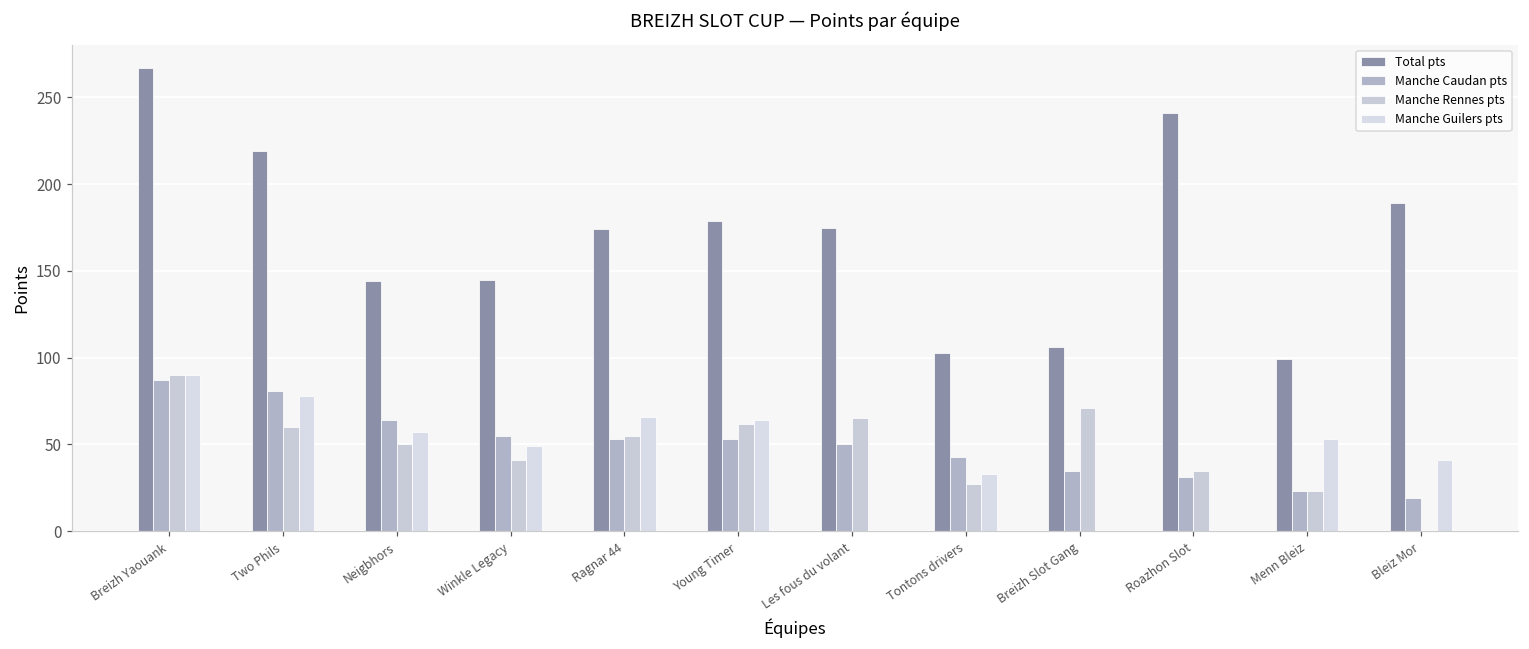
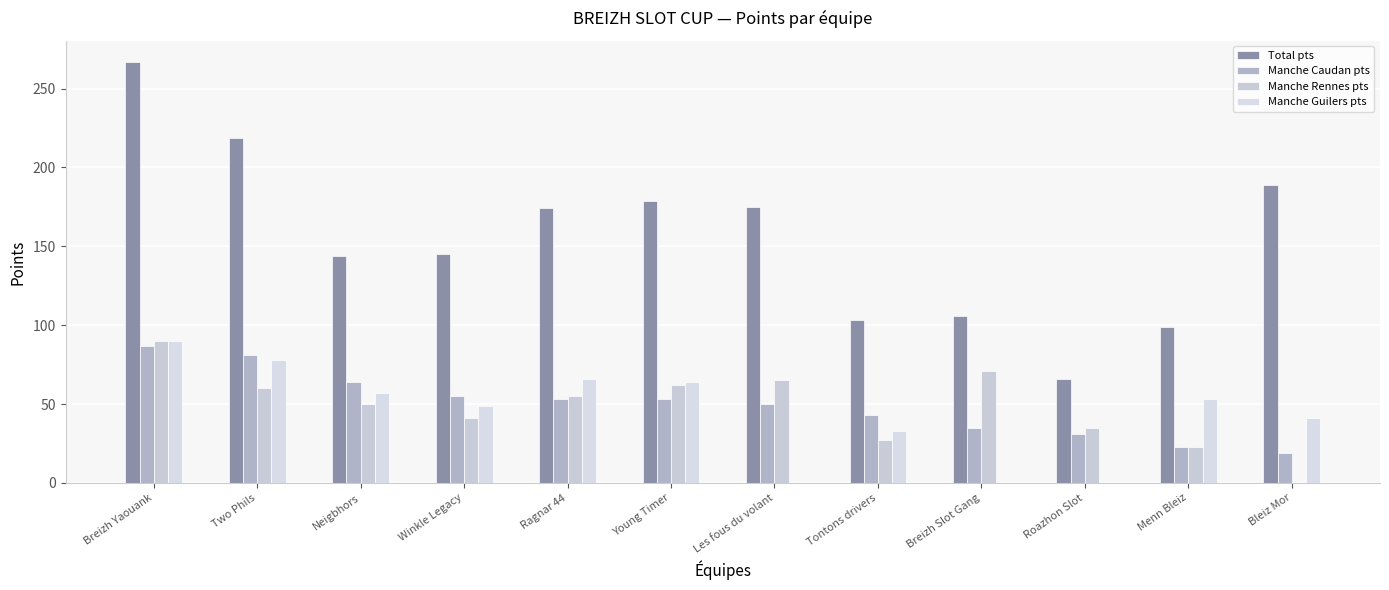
Total pts, Roazhon Slot: 241 -> 66
